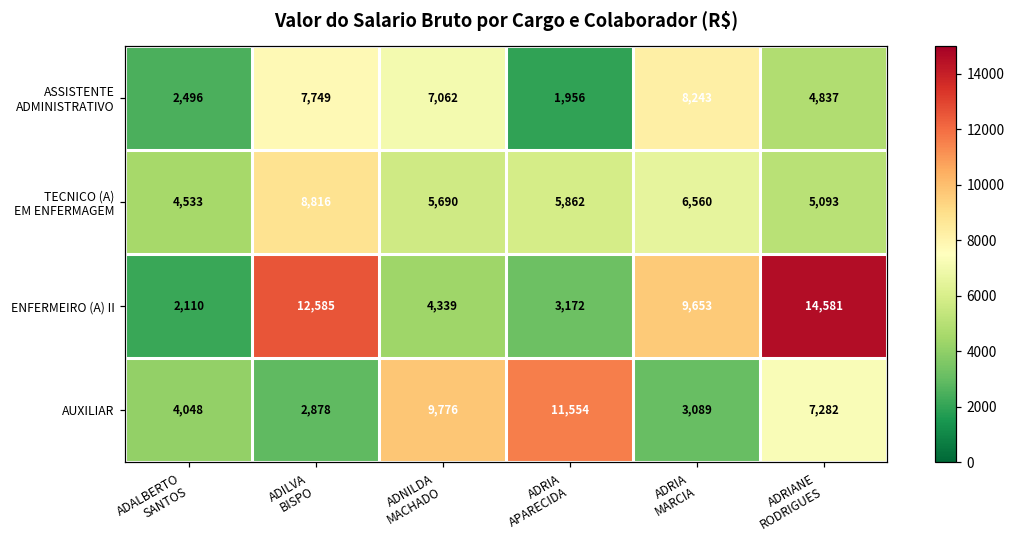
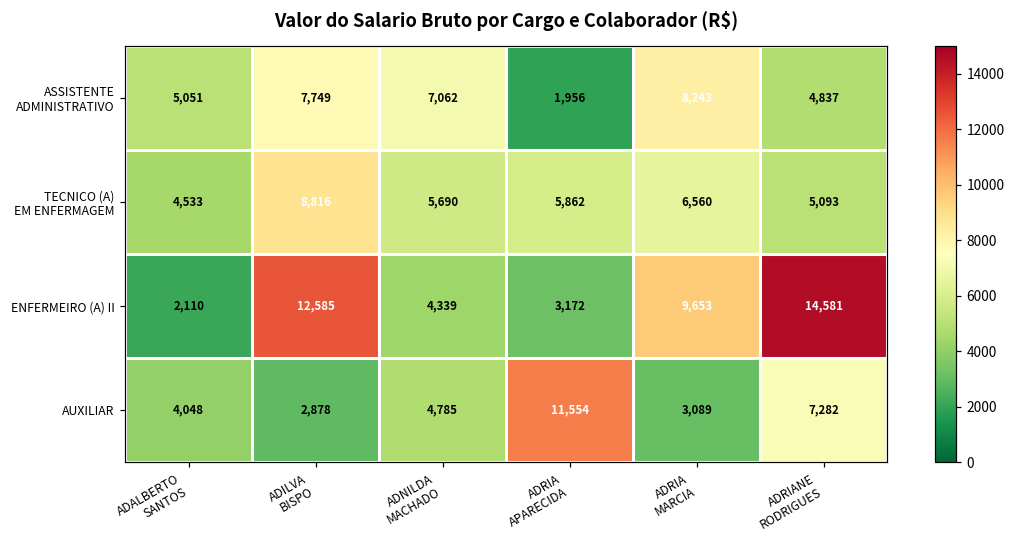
ASSISTENTE ADMINISTRATIVO, ADALBERTO SANTOS: 2,496 -> 5,051
AUXILIAR, ADNILDA MACHADO: 9,776 -> 4,785
